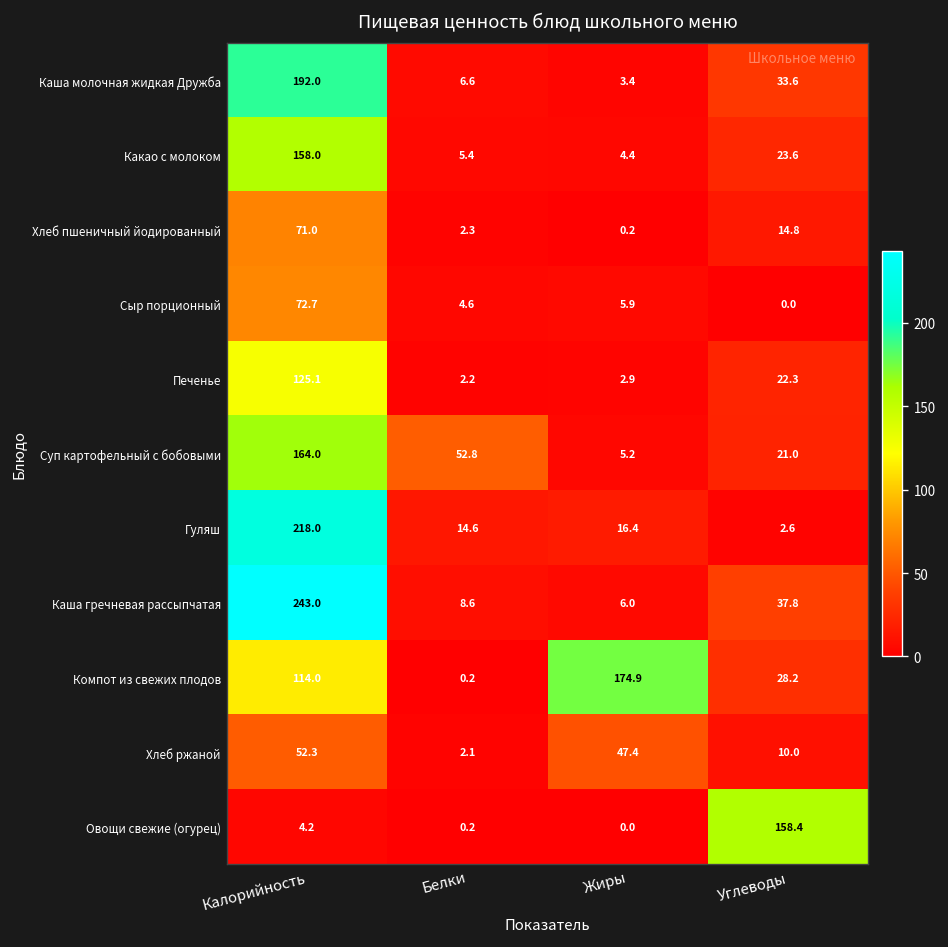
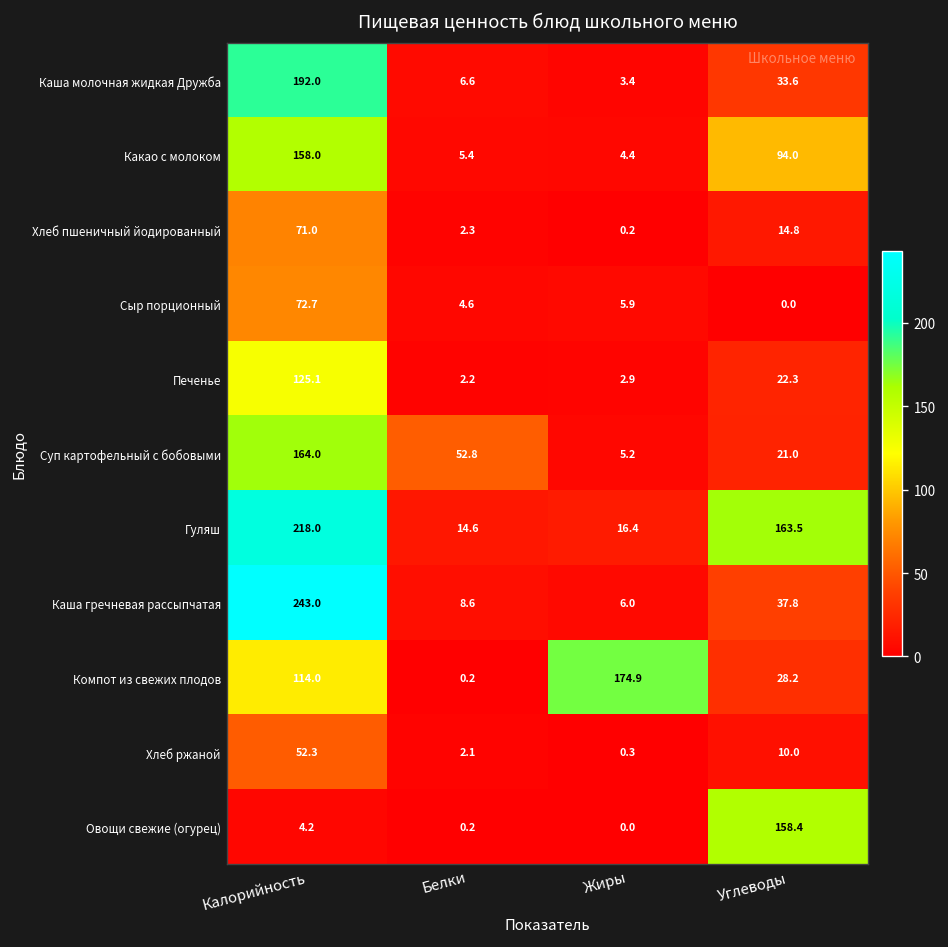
Какао с молоком, Углеводы: 23.6 -> 94.0
Гуляш, Углеводы: 2.6 -> 163.5
Хлеб ржаной, Жиры: 47.4 -> 0.3
